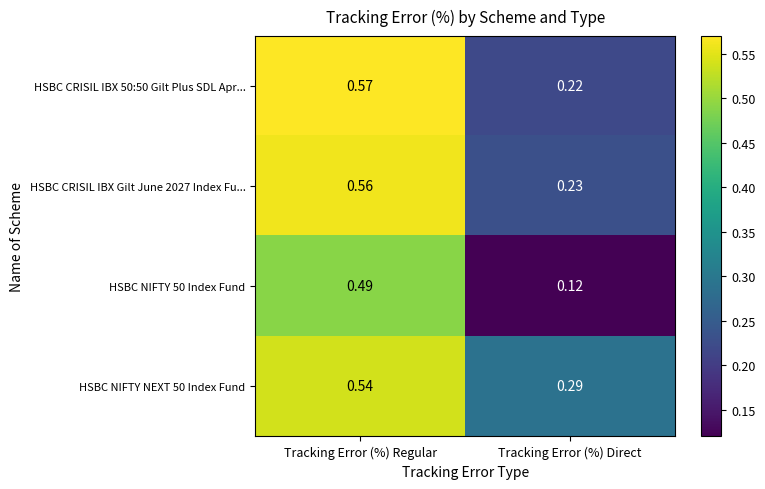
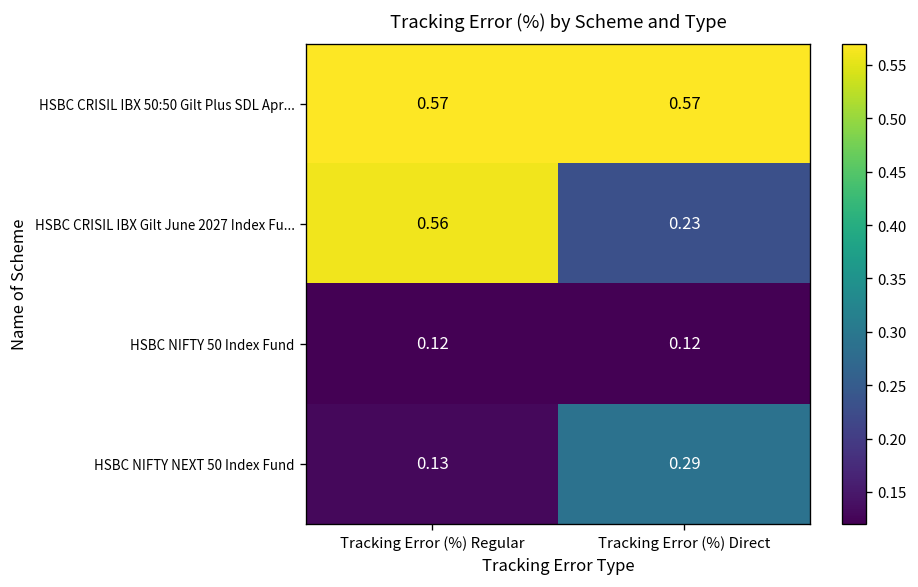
HSBC CRISIL IBX 50:50 Gilt Plus SDL Apr..., Tracking Error (%) Direct: 0.22 -> 0.57
HSBC NIFTY 50 Index Fund, Tracking Error (%) Regular: 0.49 -> 0.12
HSBC NIFTY NEXT 50 Index Fund, Tracking Error (%) Regular: 0.54 -> 0.13
